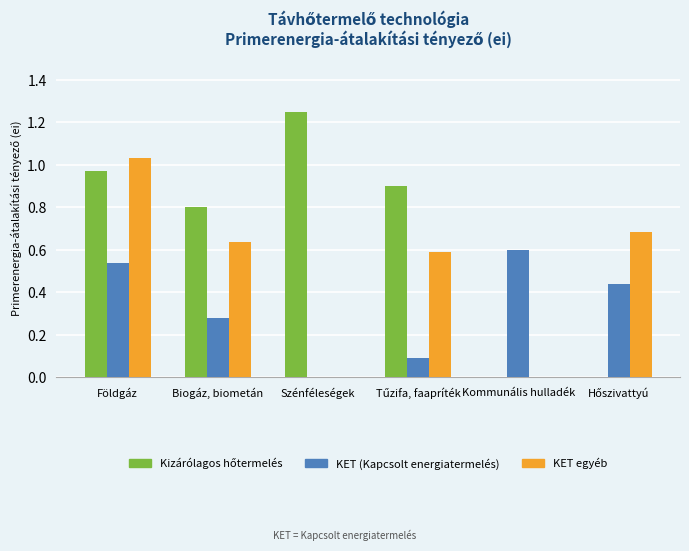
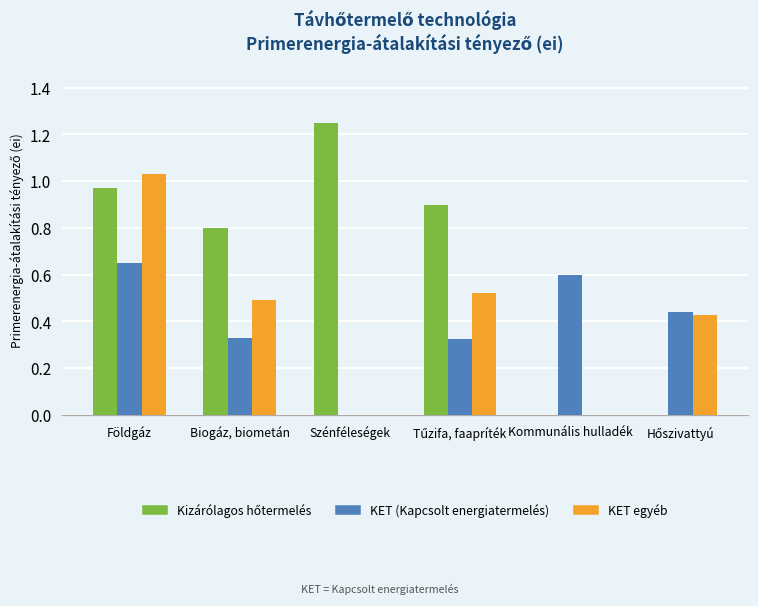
KET (Kapcsolt energiatermelés), Földgáz: 0.54 -> 0.65
KET (Kapcsolt energiatermelés), Biogáz, biometán: 0.28 -> 0.33
KET egyéb, Biogáz, biometán: 0.64 -> 0.49
KET (Kapcsolt energiatermelés), Tűzifa, faapríték: 0.09 -> 0.32
KET egyéb, Tűzifa, faapríték: 0.59 -> 0.52
KET egyéb, Hőszivattyú: 0.68 -> 0.43
